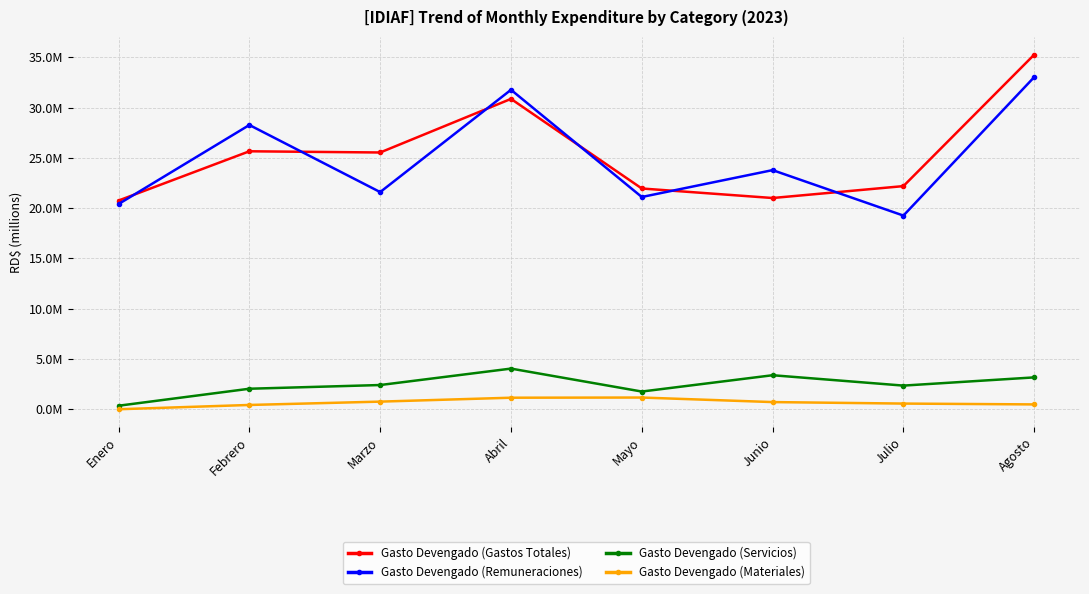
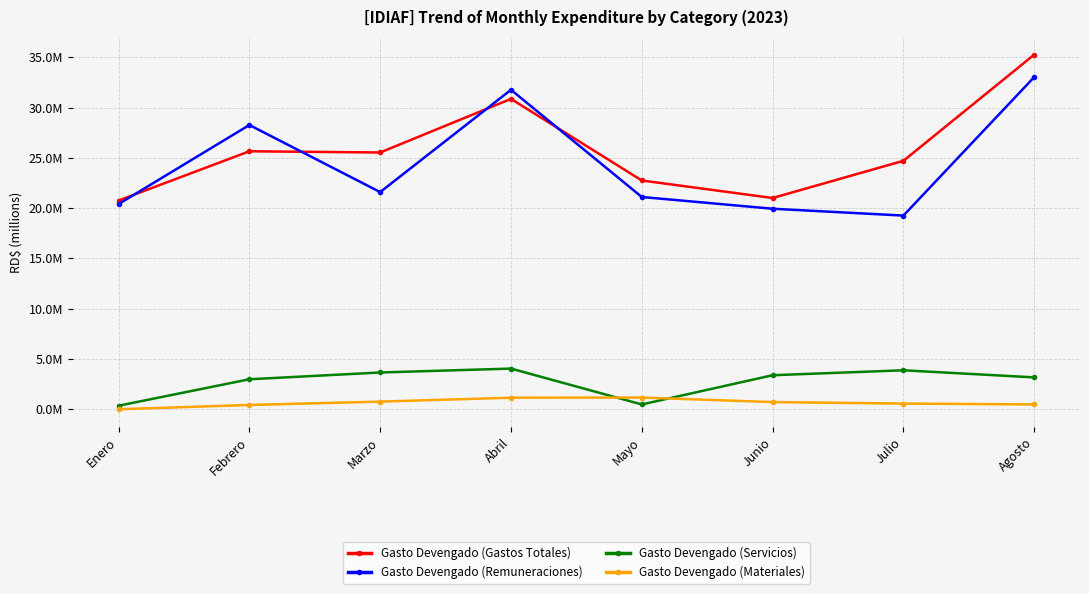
Gasto Devengado (Servicios), Febrero: 2000000 -> 3000000
Gasto Devengado (Servicios), Marzo: 2400000 -> 3700000
Gasto Devengado (Gastos Totales), Mayo: 21900000 -> 22700000
Gasto Devengado (Servicios), Mayo: 1800000 -> 500000
Gasto Devengado (Remuneraciones), Junio: 23800000 -> 19900000
Gasto Devengado (Gastos Totales), Julio: 22200000 -> 24700000
Gasto Devengado (Servicios), Julio: 2400000 -> 3900000
